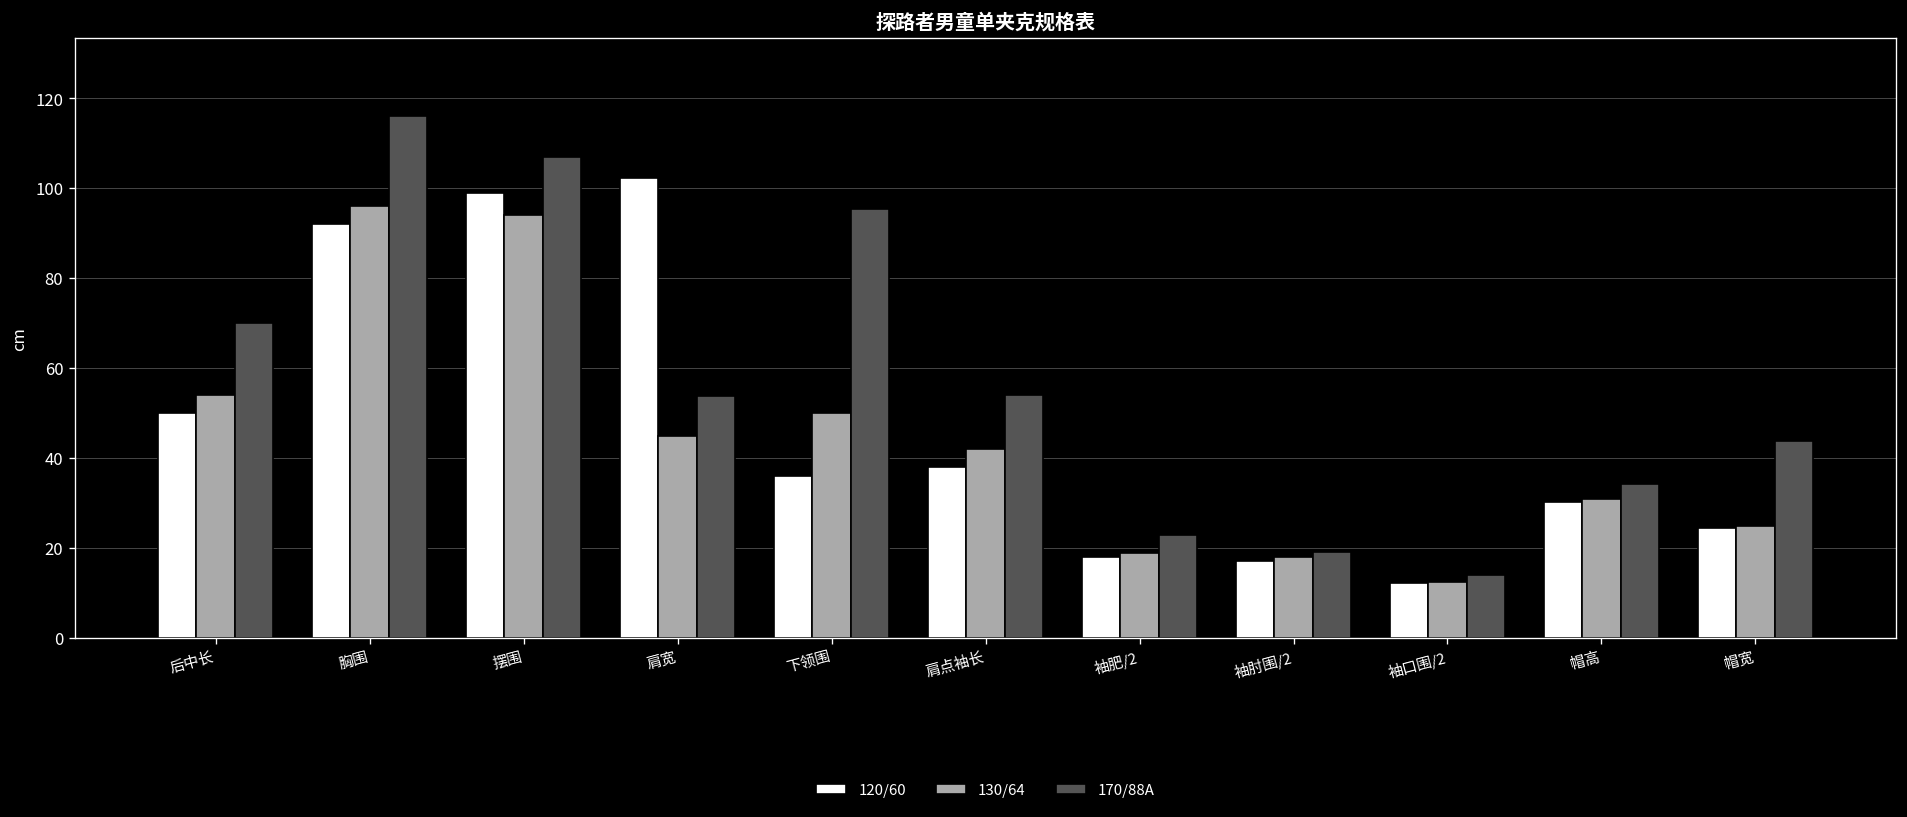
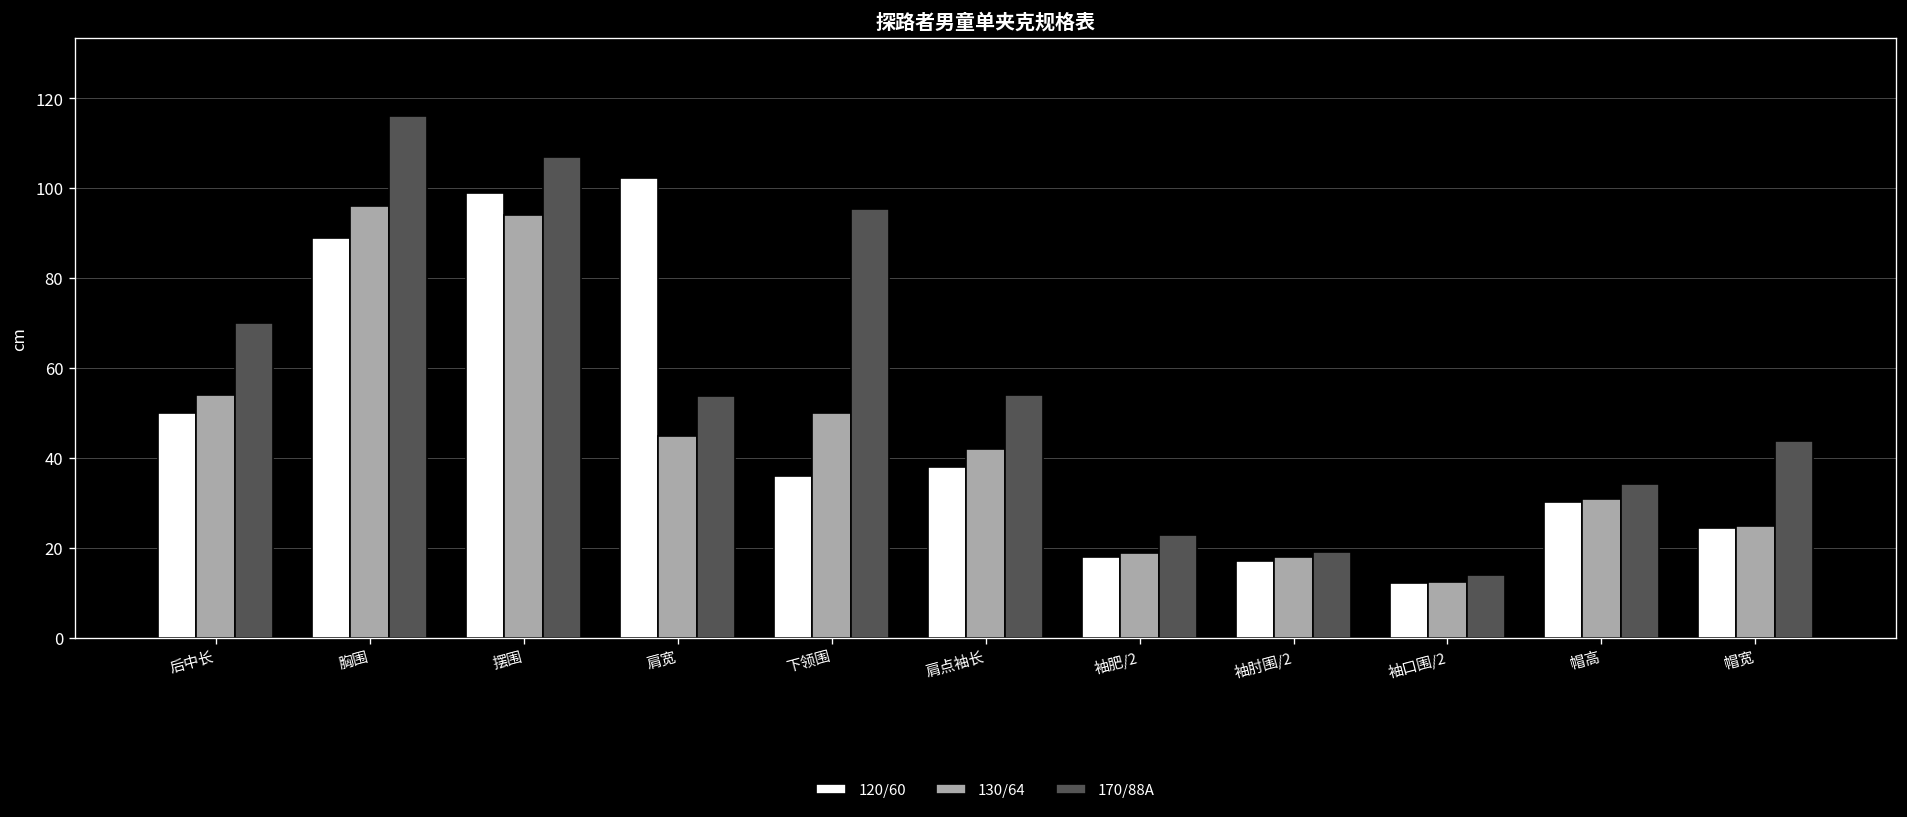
120/60, 胸围: 92 -> 89
